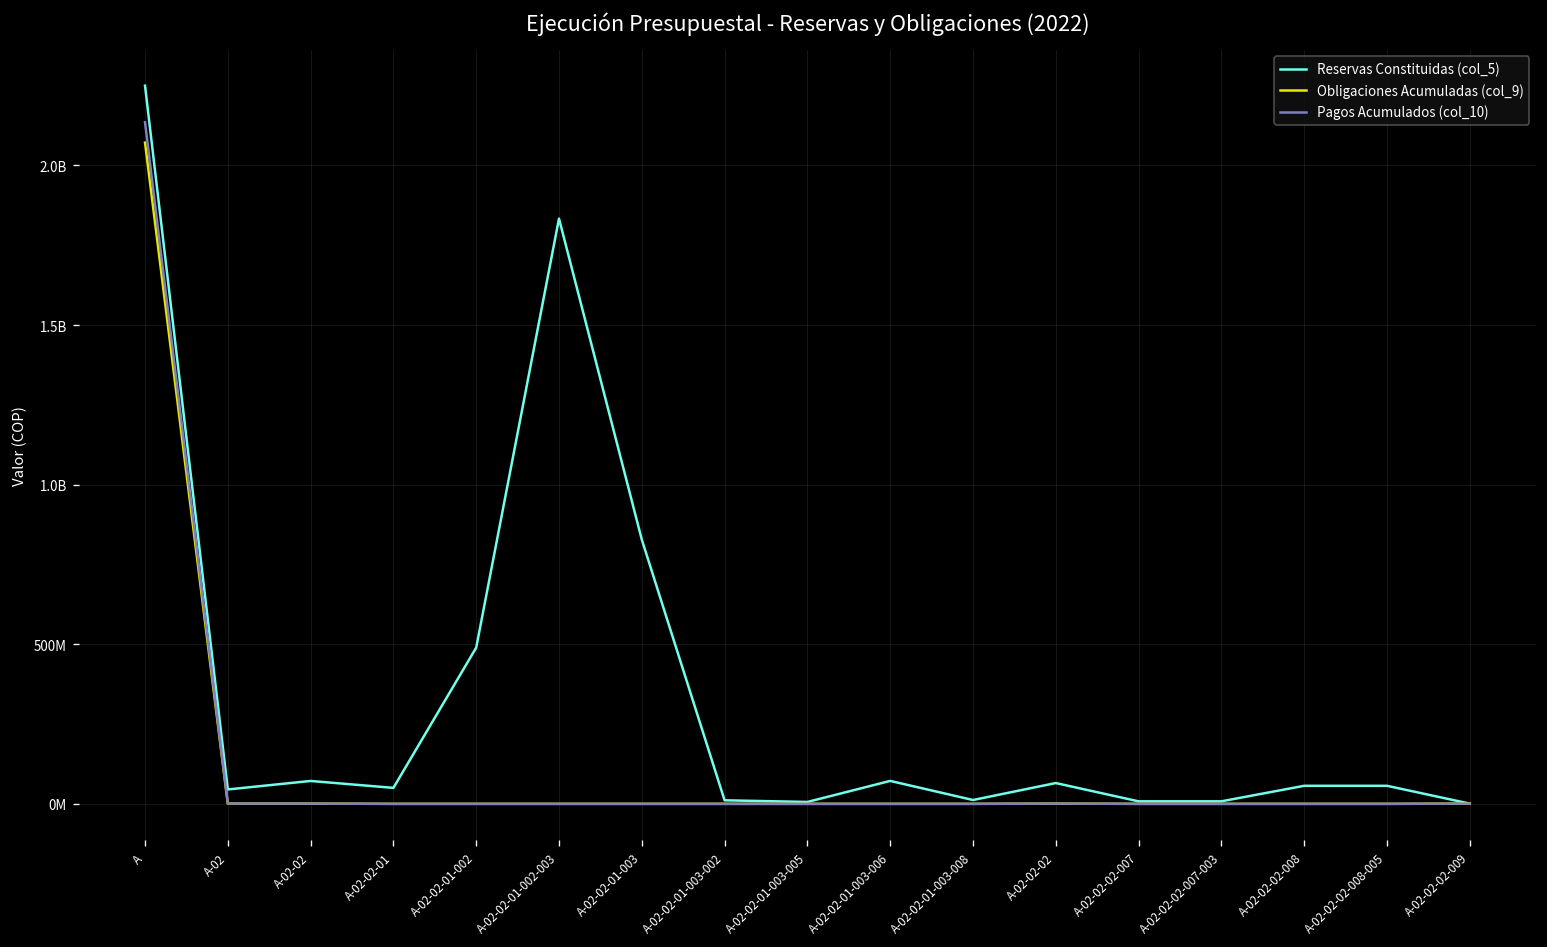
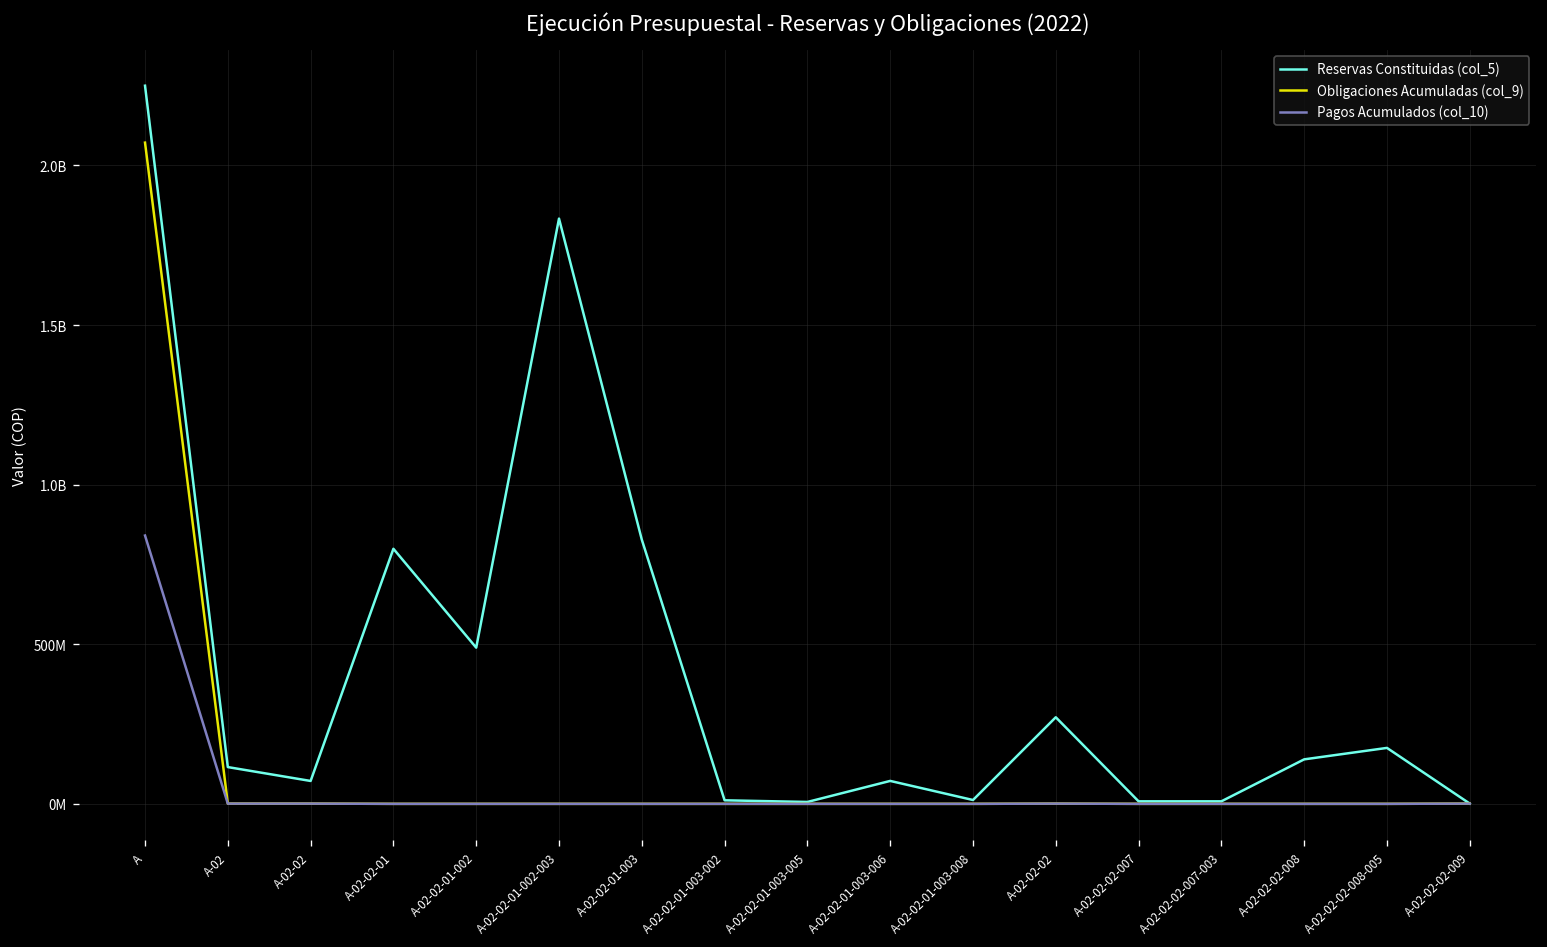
Pagos Acumulados (col_10), A: 2140000000 -> 840000000
Reservas Constituidas (col_5), A-02: 50000000 -> 120000000
Reservas Constituidas (col_5), A-02-02-01: 50000000 -> 800000000
Reservas Constituidas (col_5), A-02-02-02: 70000000 -> 270000000
Reservas Constituidas (col_5), A-02-02-02-008: 60000000 -> 140000000
Reservas Constituidas (col_5), A-02-02-02-008-005: 60000000 -> 180000000
